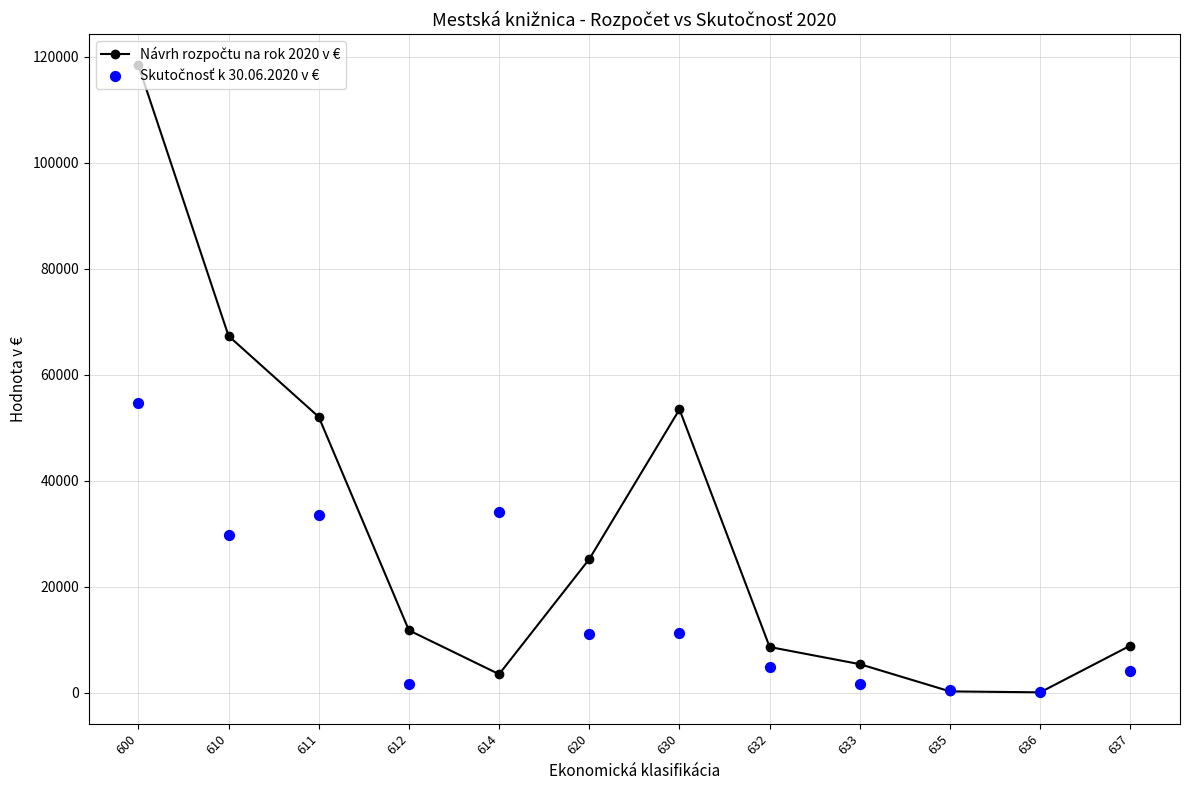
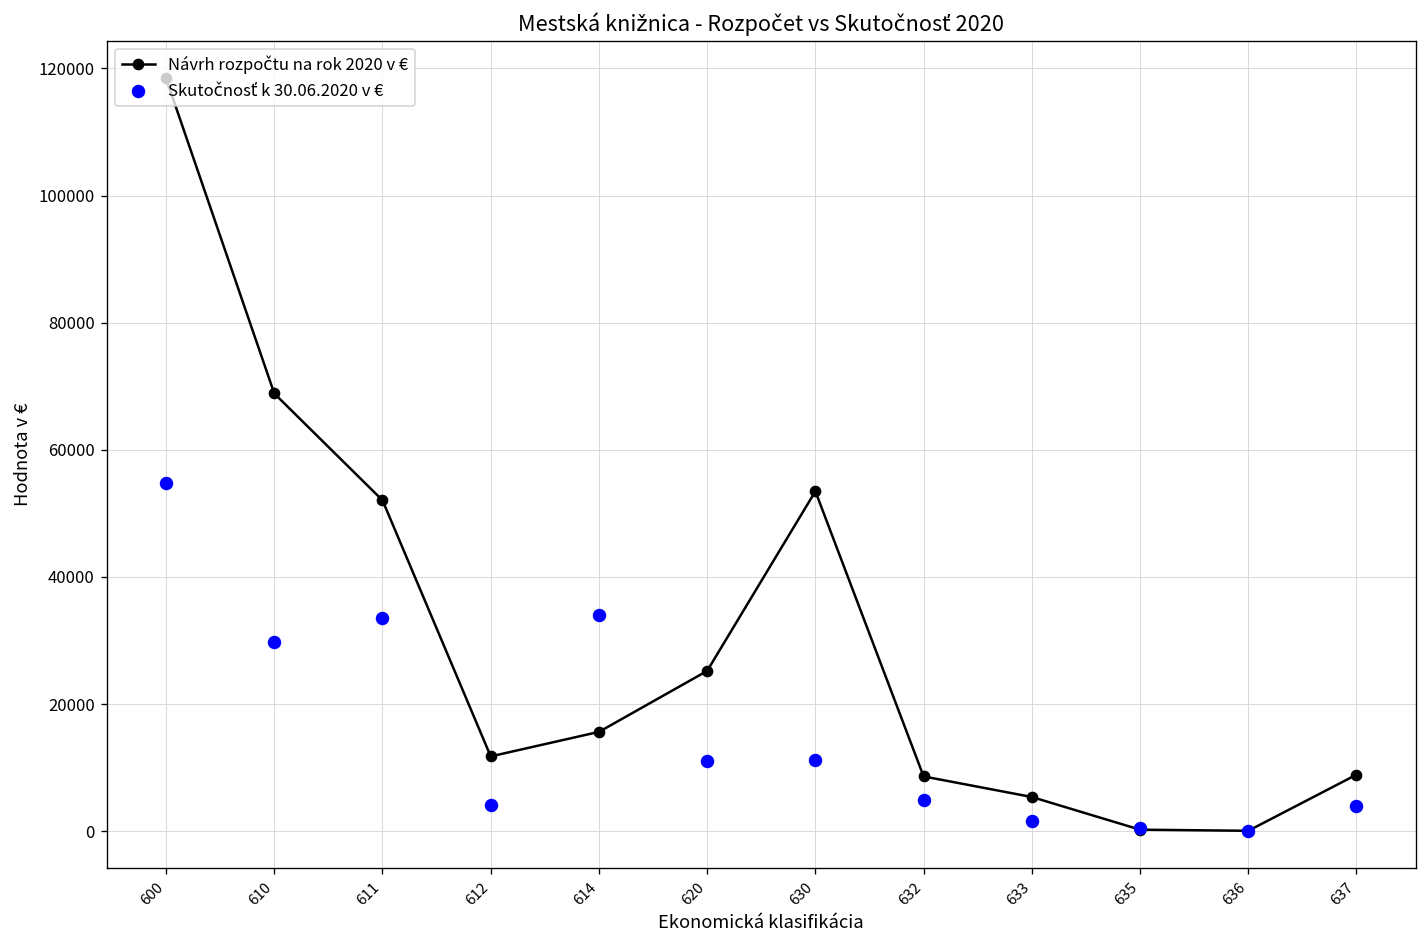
Návrh rozpočtu na rok 2020 v €, 610: 67000 -> 69000
Skutočnosť k 30.06.2020 v €, 612: 2000 -> 4000
Návrh rozpočtu na rok 2020 v €, 614: 4000 -> 16000
